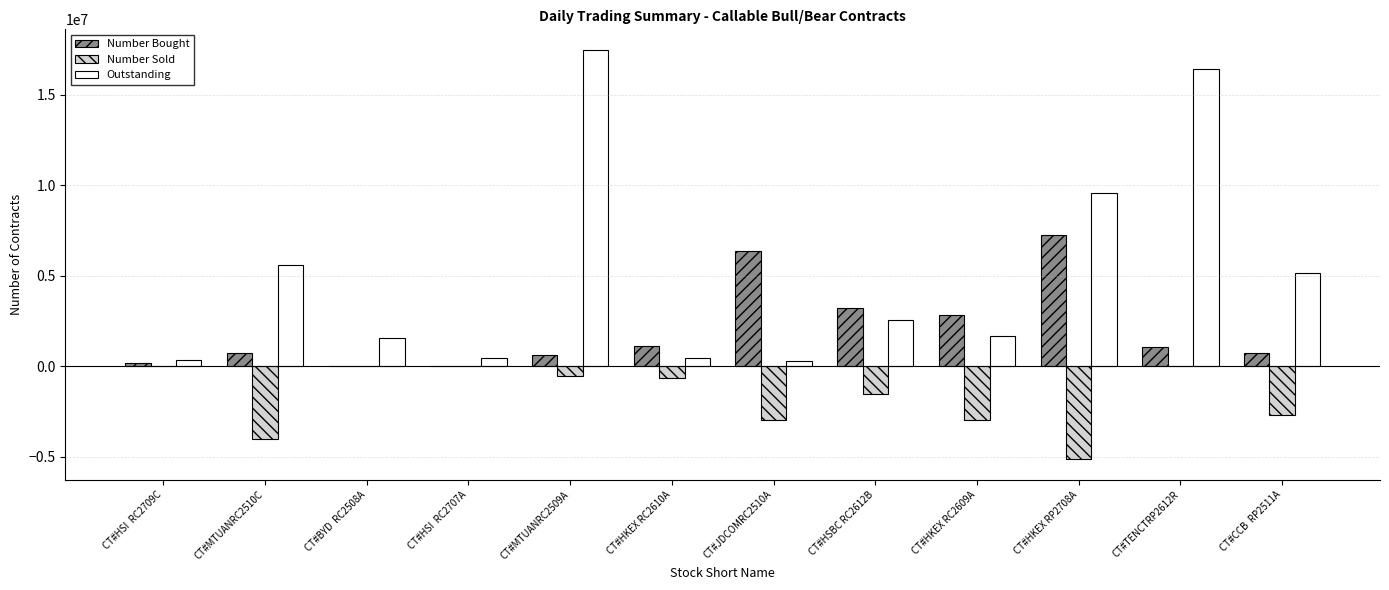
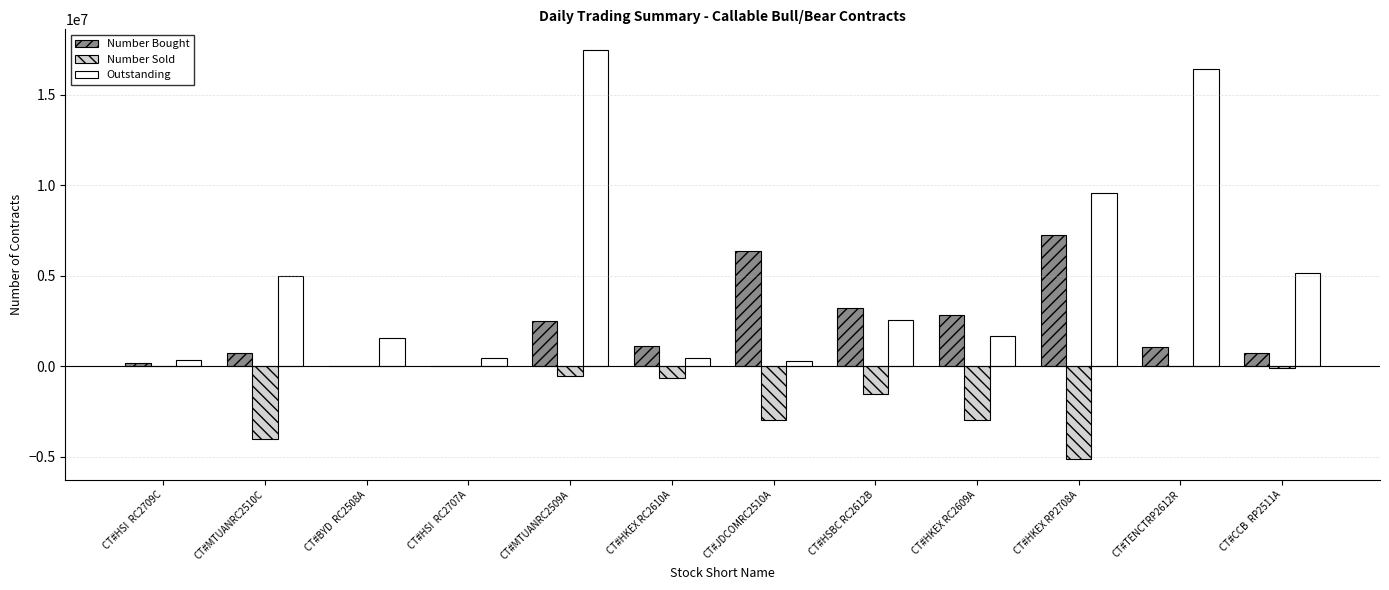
Outstanding, CT#MTUANRC2510C: 5600000 -> 5000000
Number Bought, CT#MTUANRC2509A: 600000 -> 2500000
Number Sold, CT#CCB RP2511A: -2700000 -> -100000
